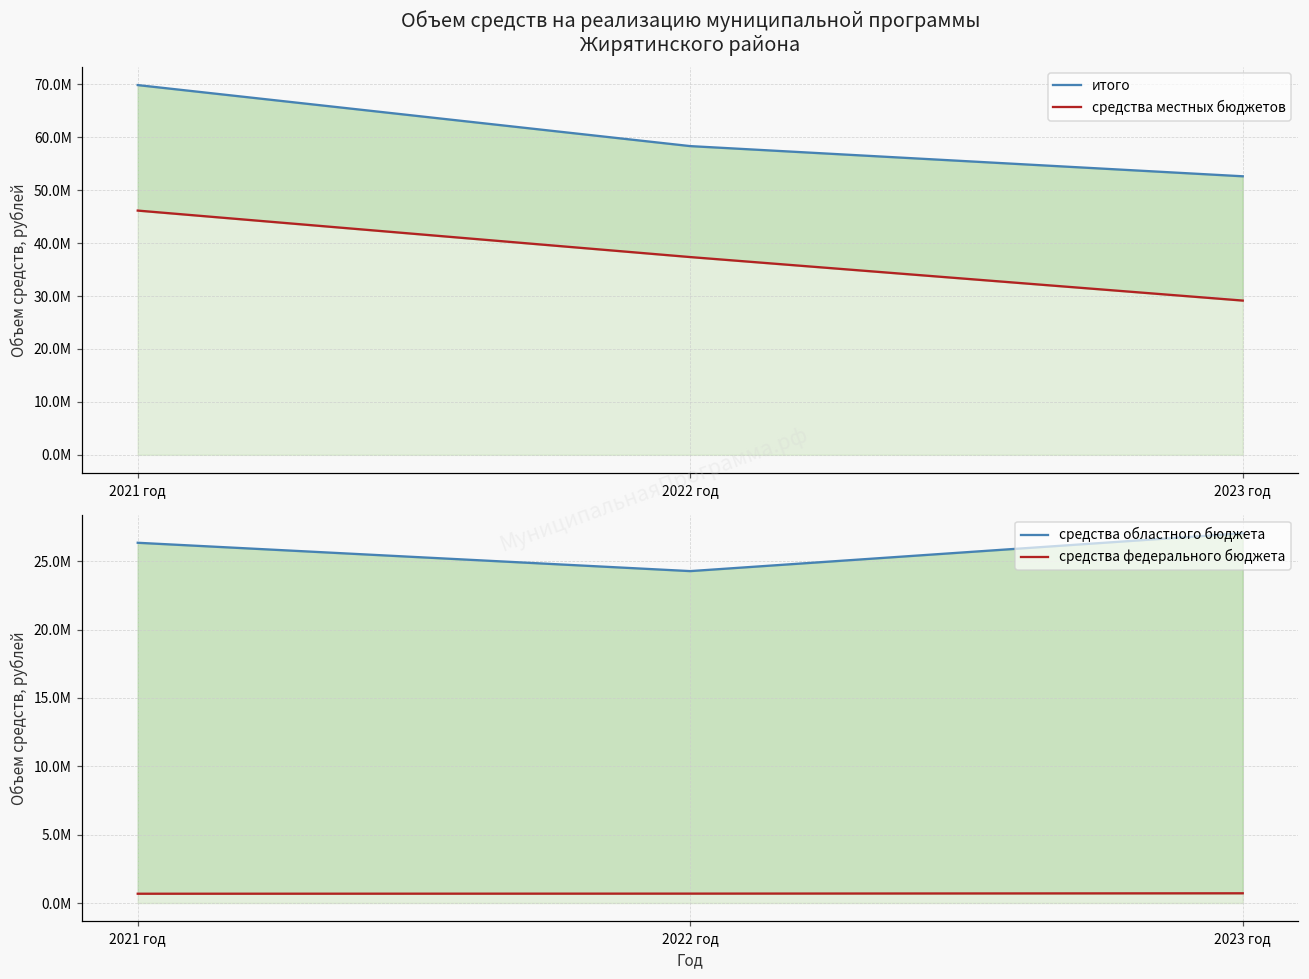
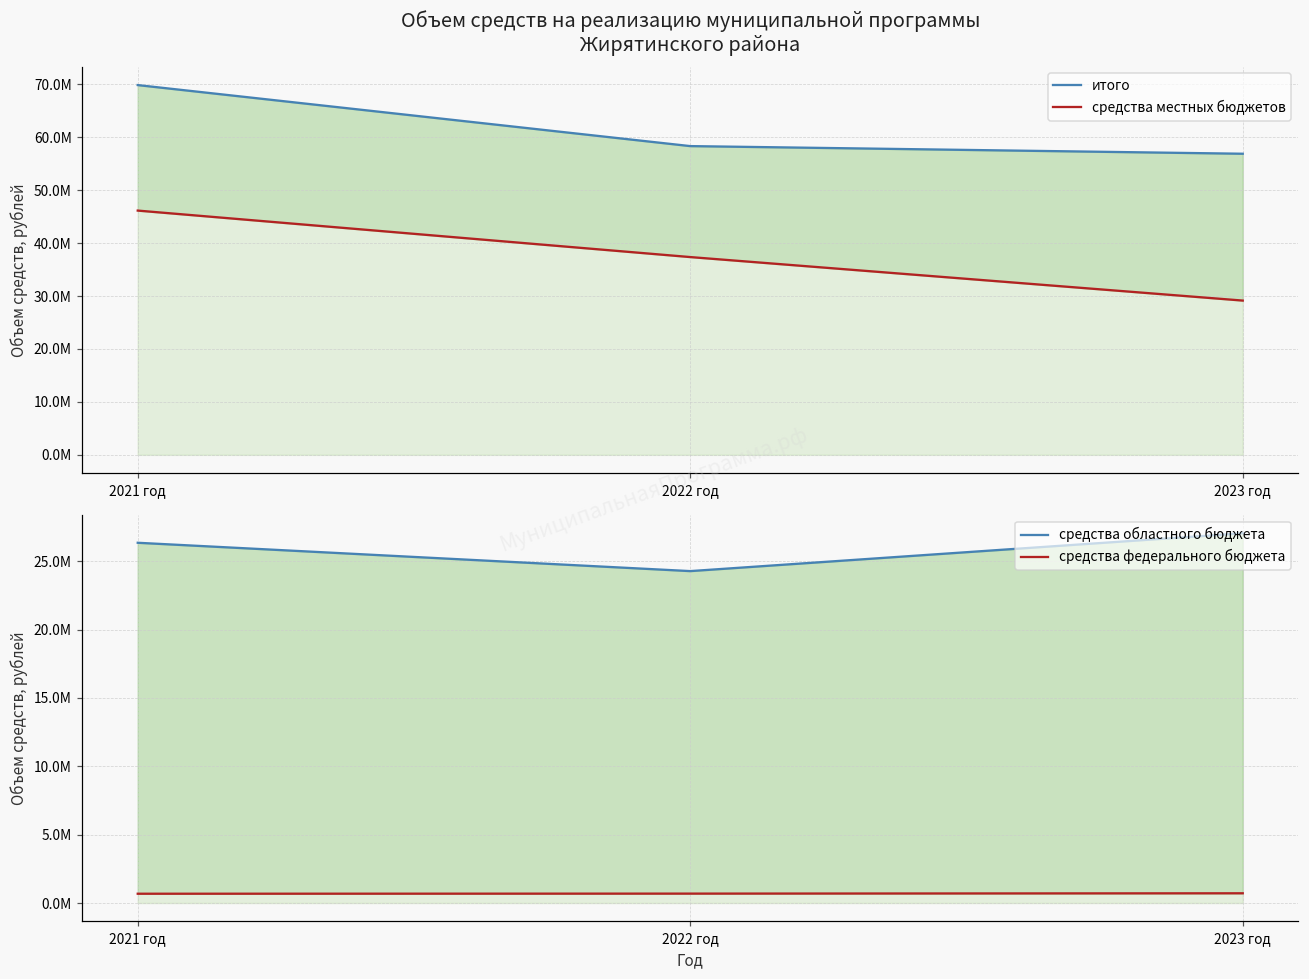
Объем средств на реализацию муниципальной программы Жирятинского района, итого, 2023 год: 53000000 -> 57000000
